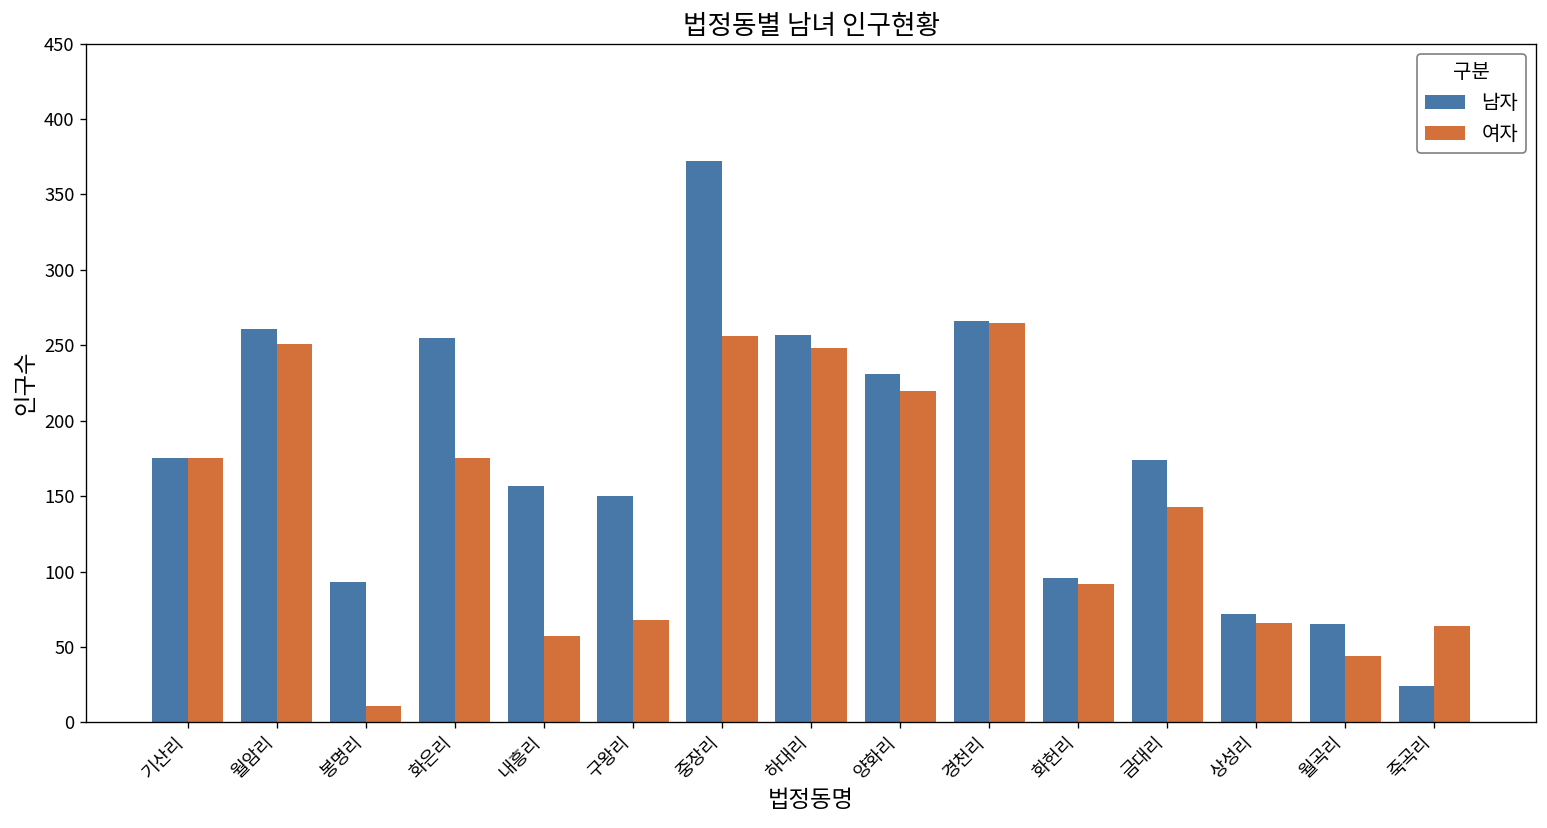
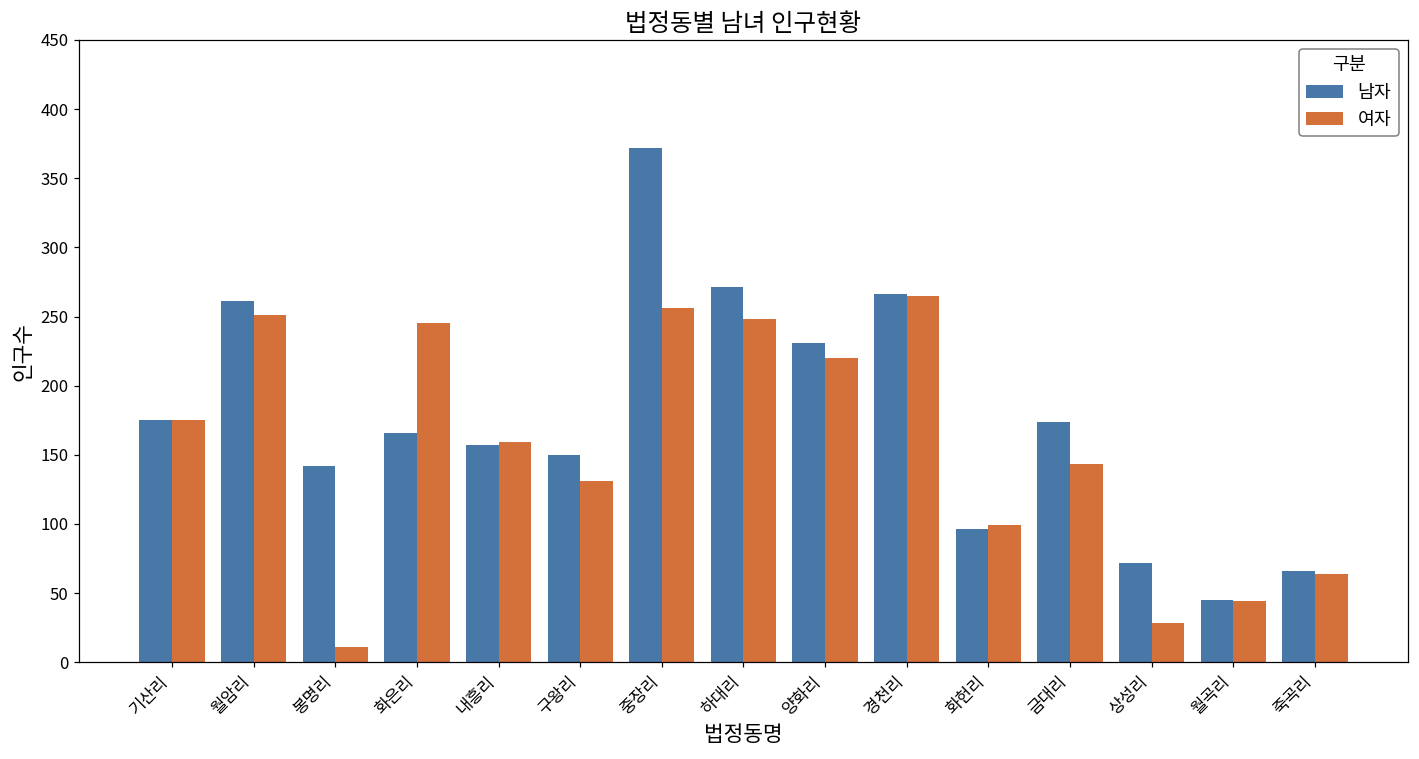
남자, 봉명리: 93 -> 142
남자, 화은리: 255 -> 166
여자, 화은리: 175 -> 245
여자, 내흥리: 57 -> 159
여자, 구왕리: 68 -> 131
남자, 하대리: 257 -> 271
여자, 화헌리: 92 -> 99
여자, 상성리: 66 -> 28
남자, 월곡리: 65 -> 45
남자, 죽곡리: 24 -> 66
